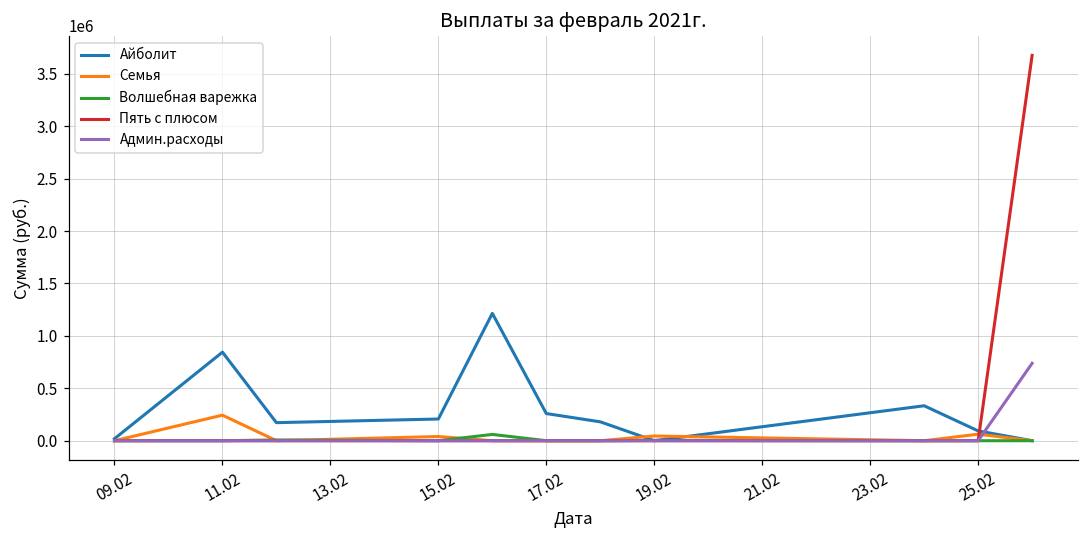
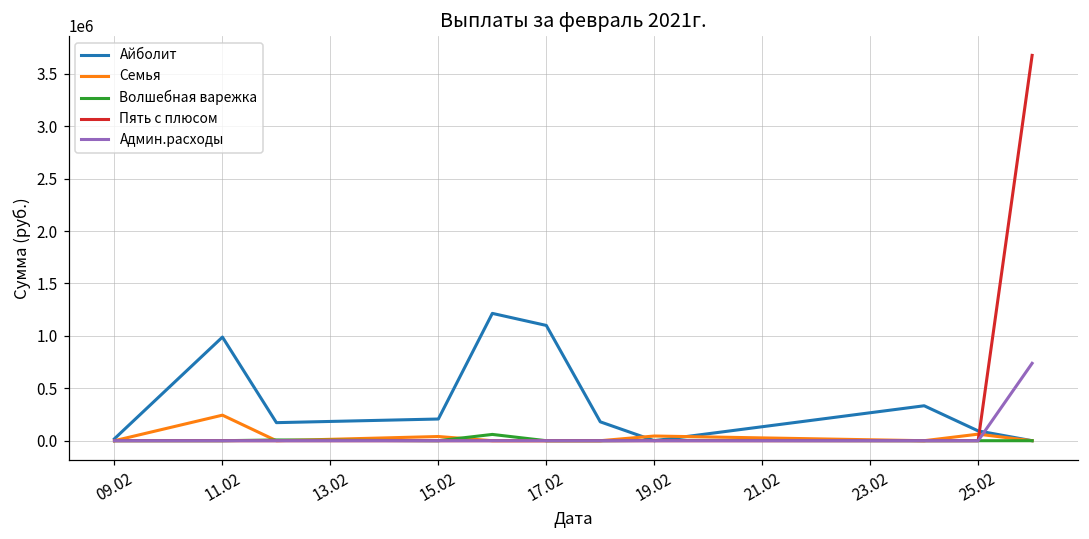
Айболит, 11.02: 800000 -> 1000000
Айболит, 17.02: 300000 -> 1100000
